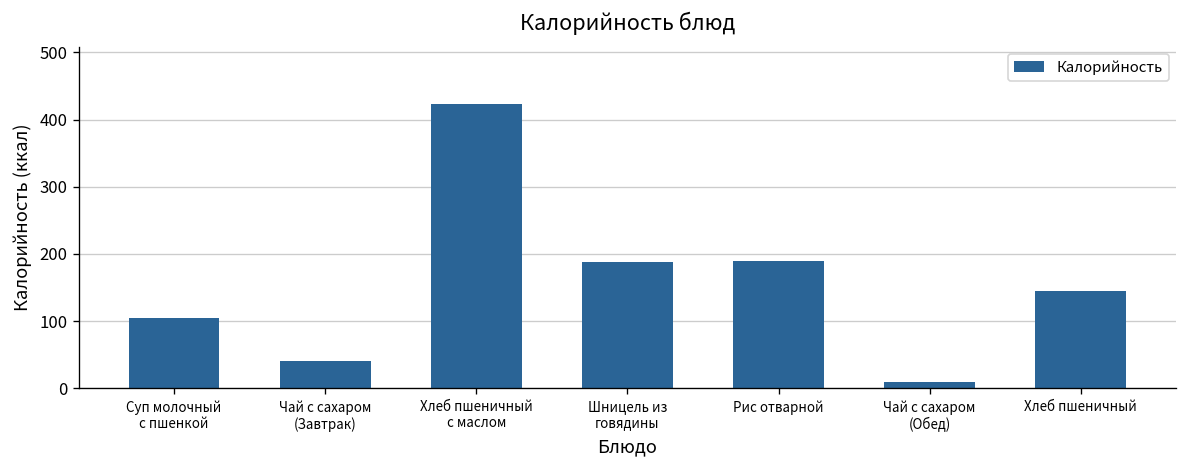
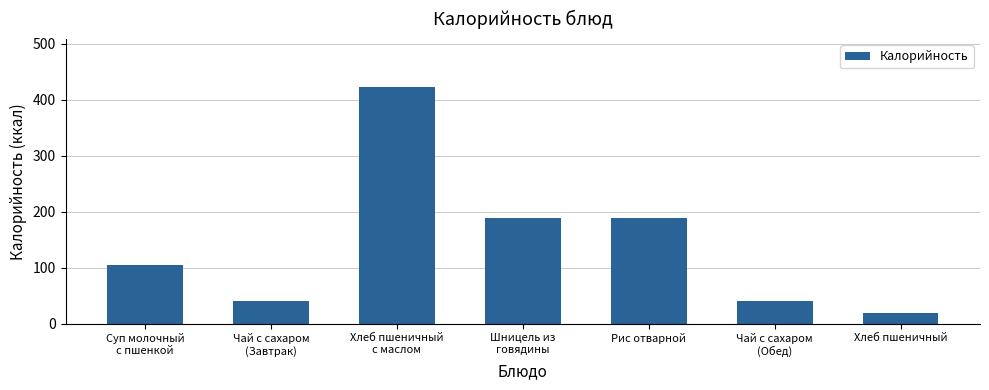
Чай с сахаром (Обед): 10 -> 40
Хлеб пшеничный: 140 -> 20
